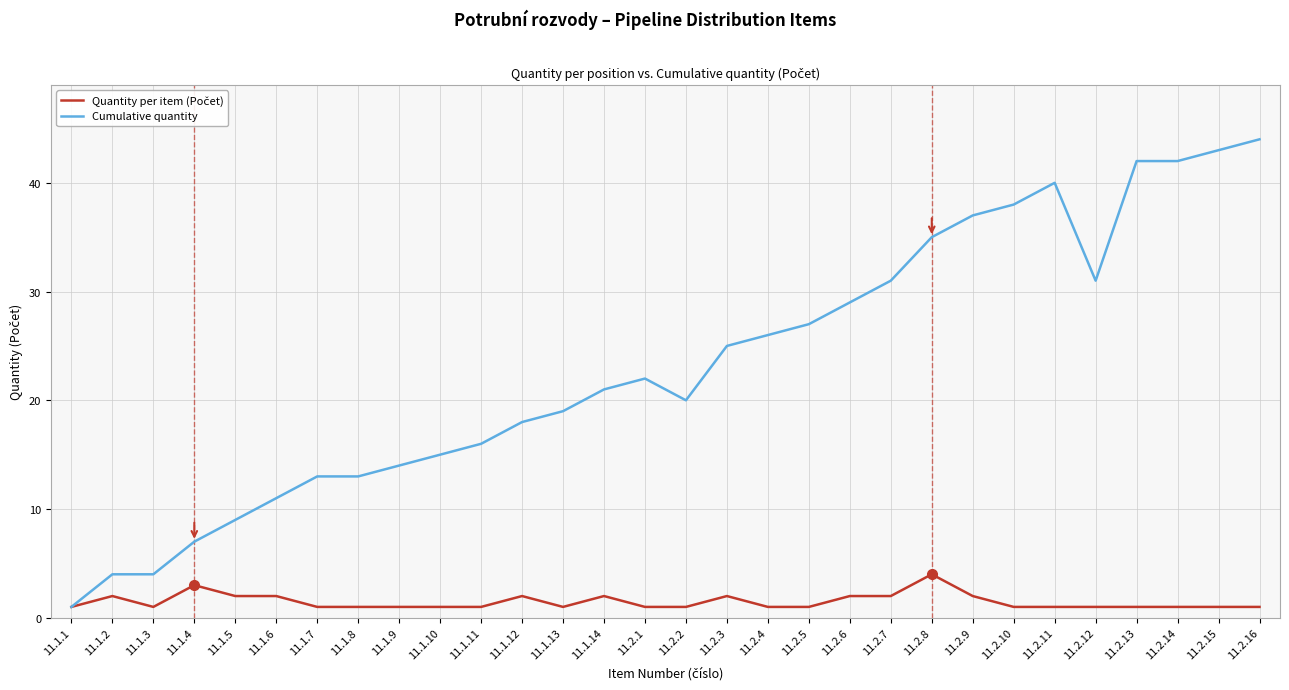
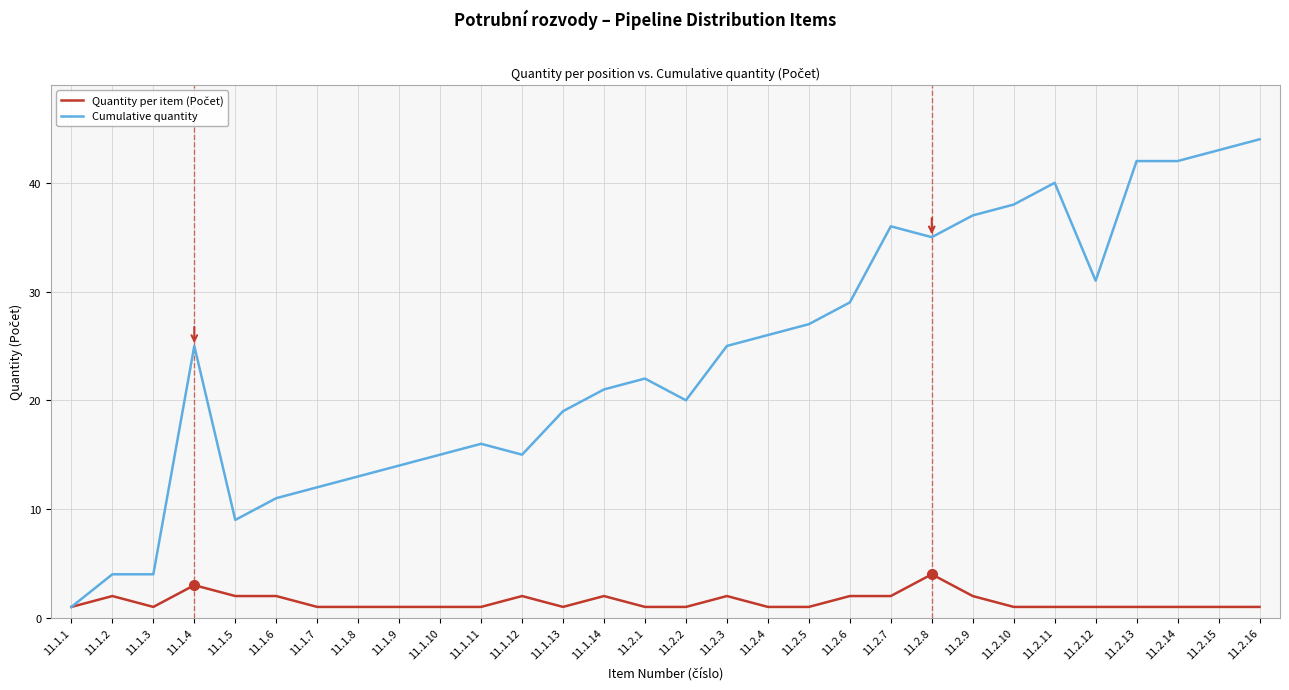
Cumulative quantity, 11.1.4: 7 -> 25
Cumulative quantity, 11.1.7: 13 -> 12
Cumulative quantity, 11.1.12: 18 -> 15
Cumulative quantity, 11.2.7: 31 -> 36
